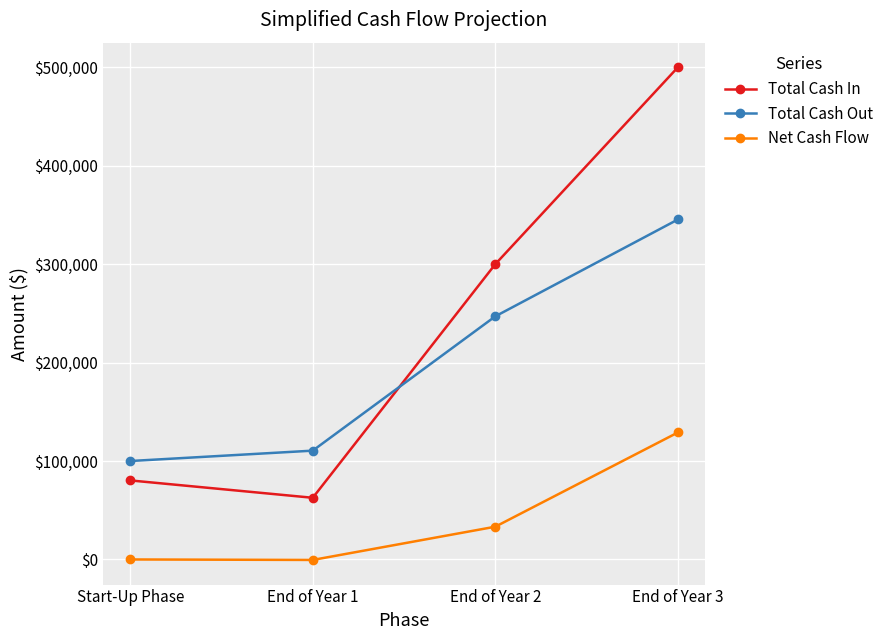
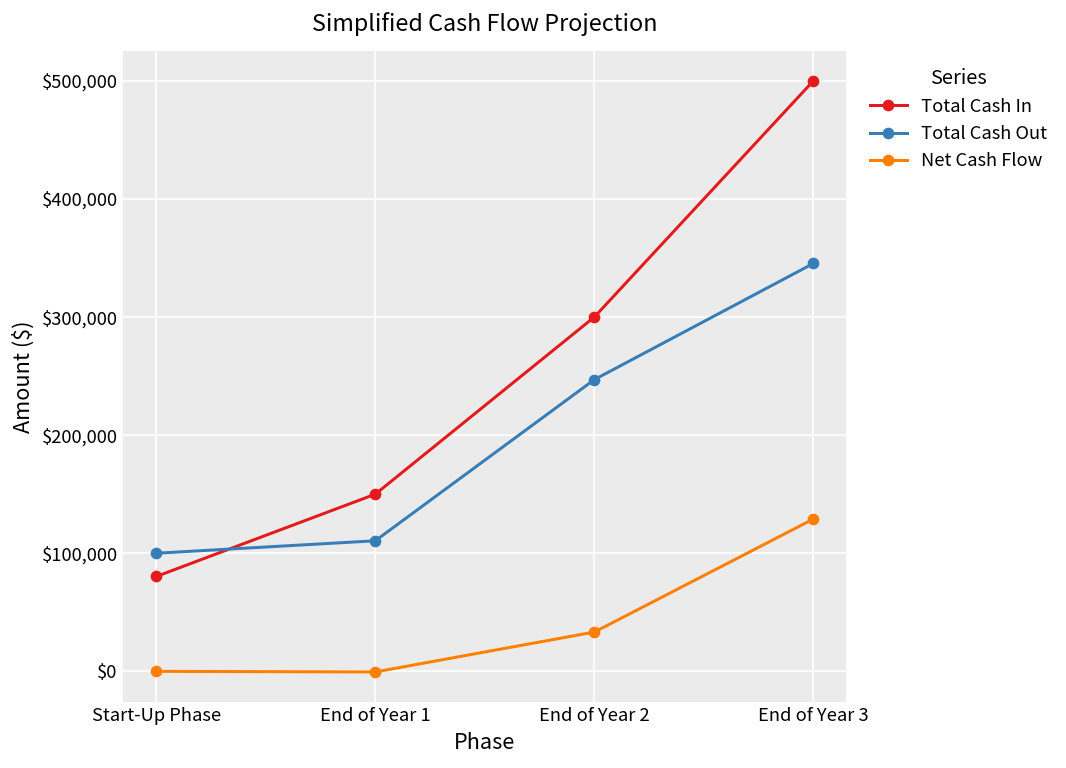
Total Cash In, End of Year 1: $60,000 -> $150,000
